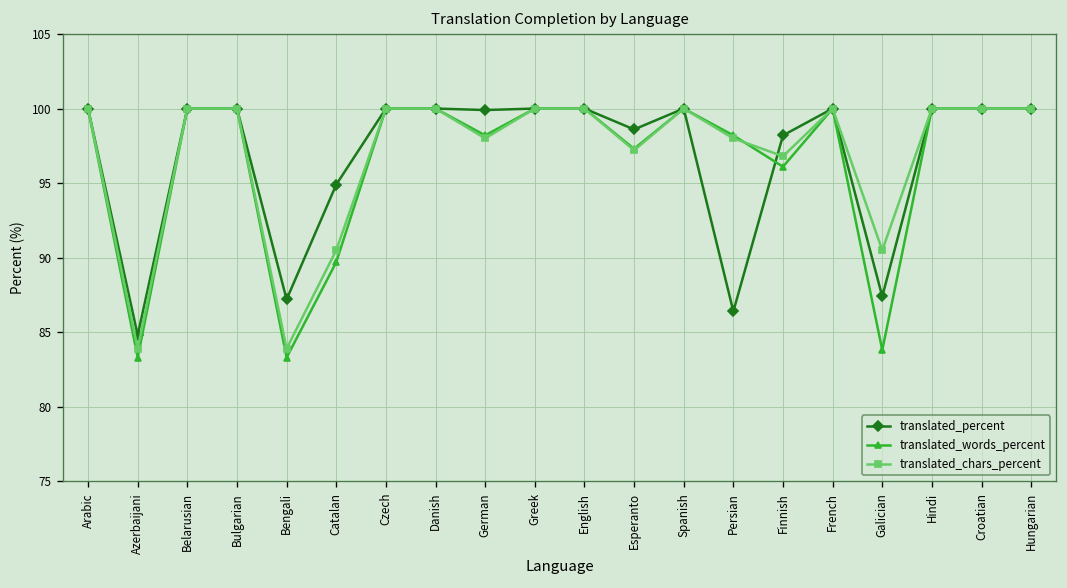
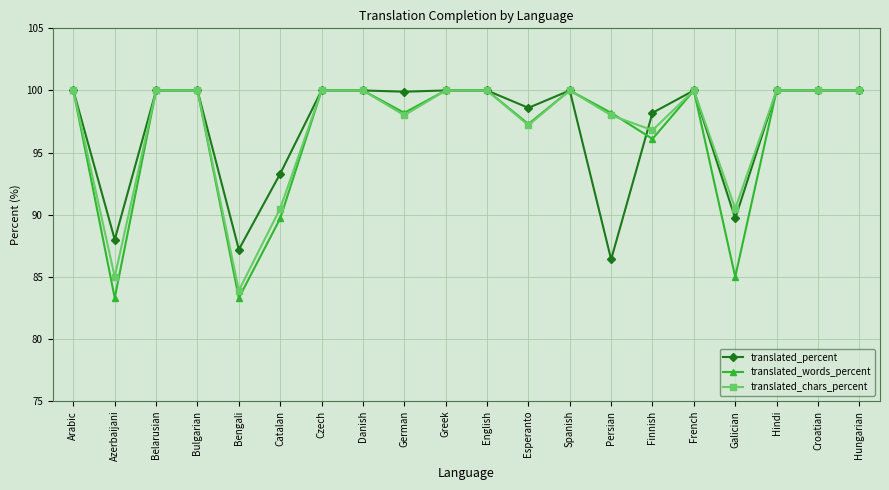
translated_percent, Azerbaijani: 84.8 -> 88.0
translated_chars_percent, Azerbaijani: 83.9 -> 85.0
translated_percent, Catalan: 94.9 -> 93.3
translated_percent, Galician: 87.4 -> 89.7
translated_words_percent, Galician: 83.8 -> 85.0
